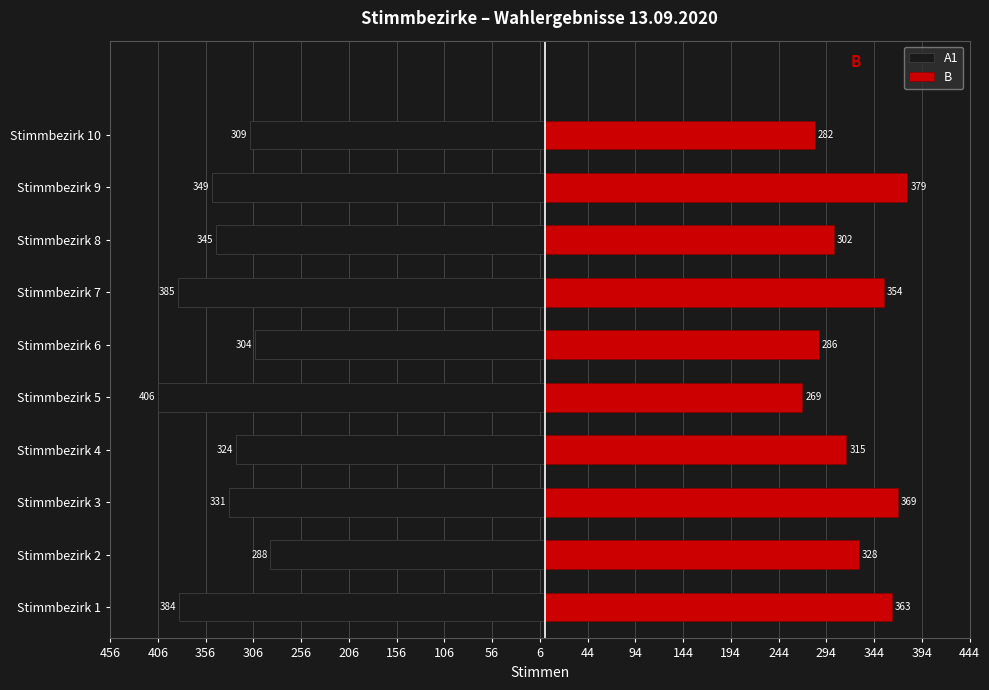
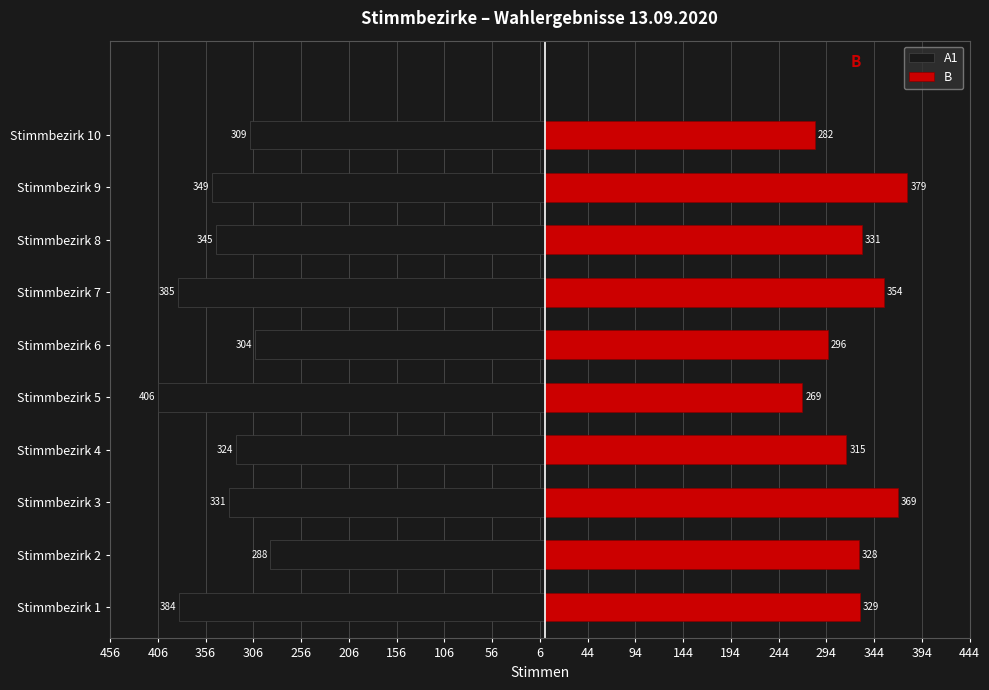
B, Stimmbezirk 8: 302 -> 331
B, Stimmbezirk 6: 286 -> 296
B, Stimmbezirk 1: 363 -> 329
